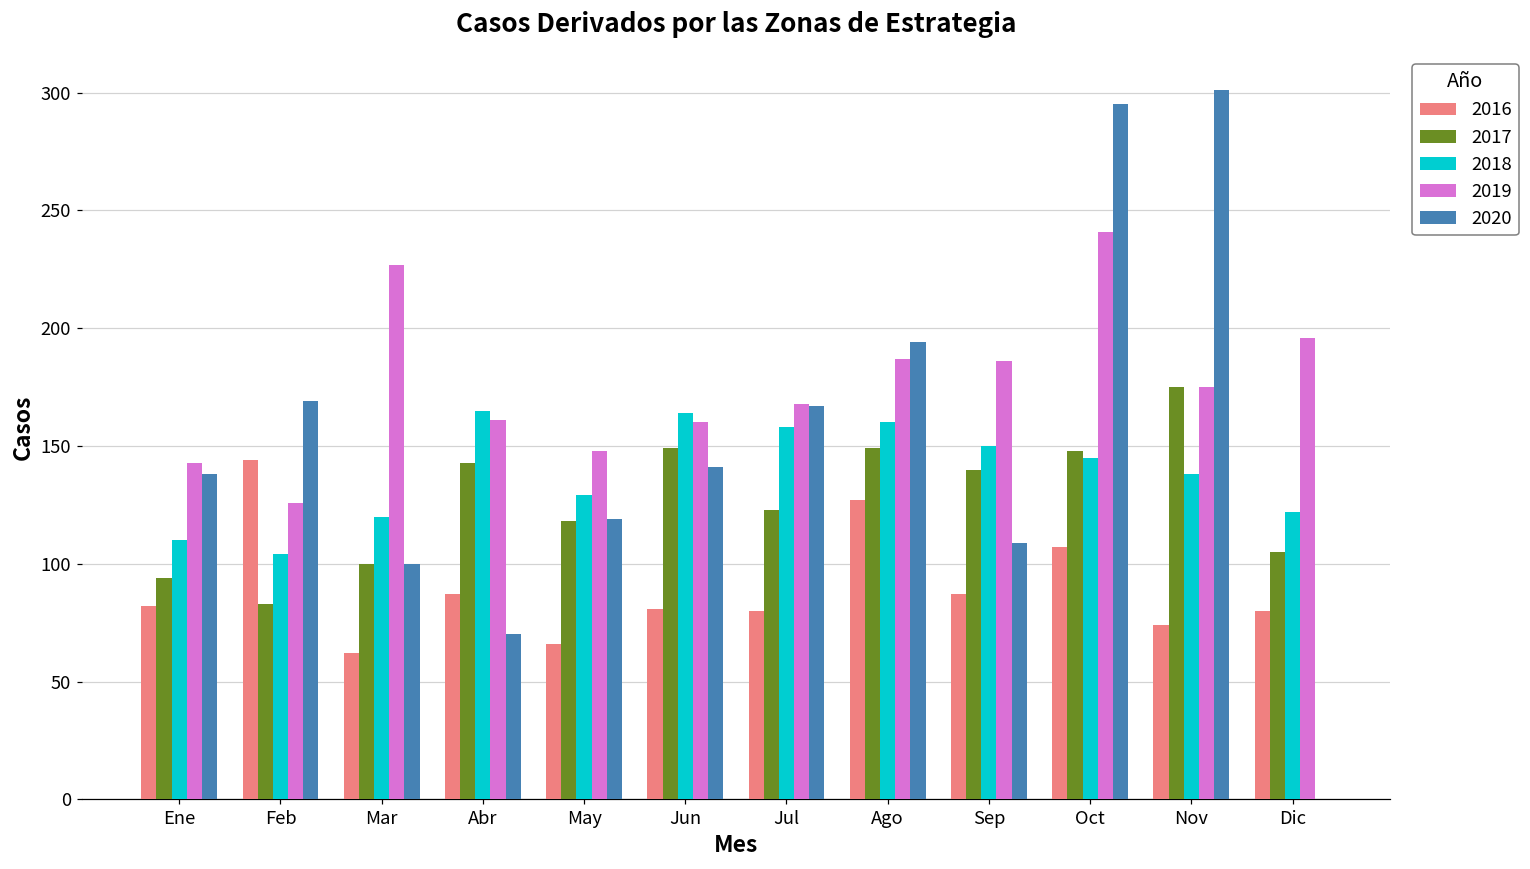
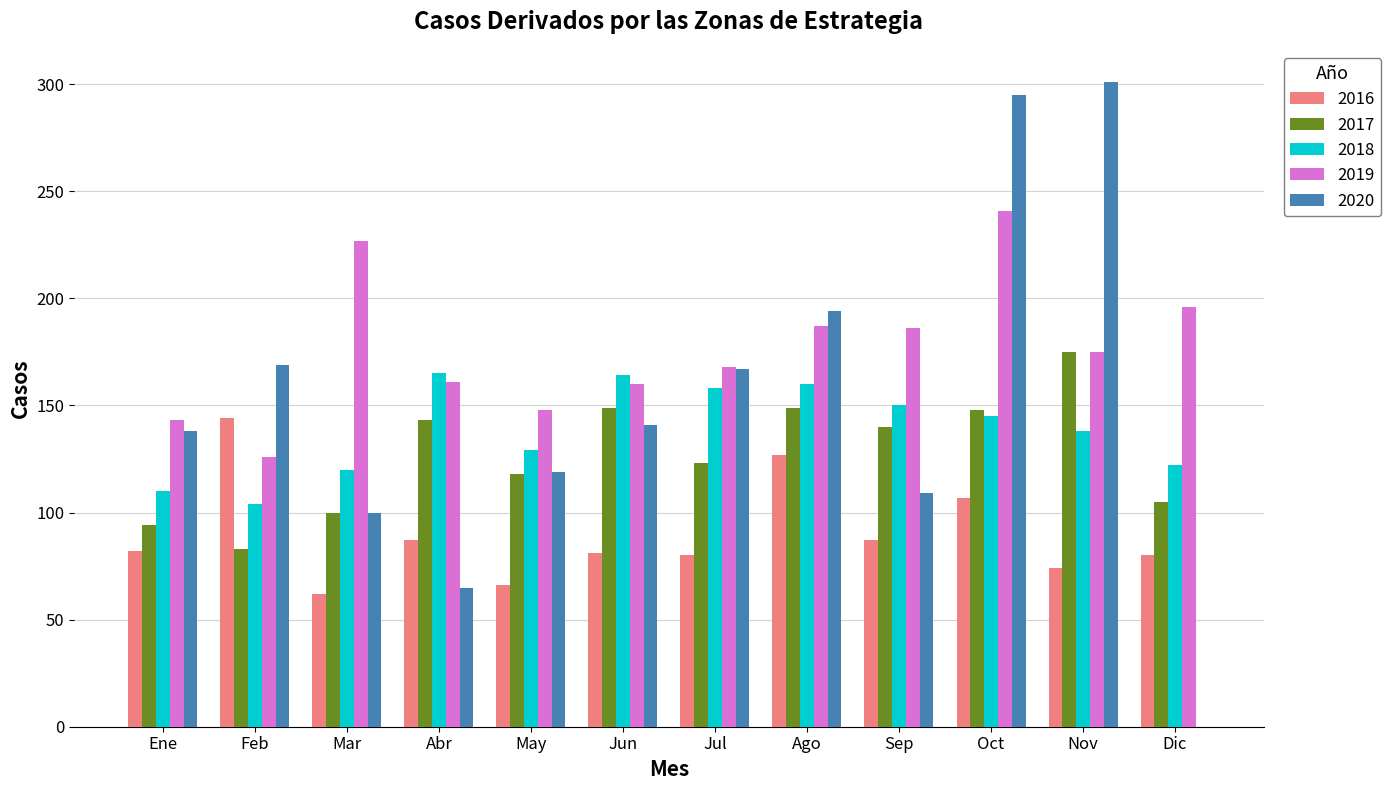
2020, Abr: 70 -> 65
